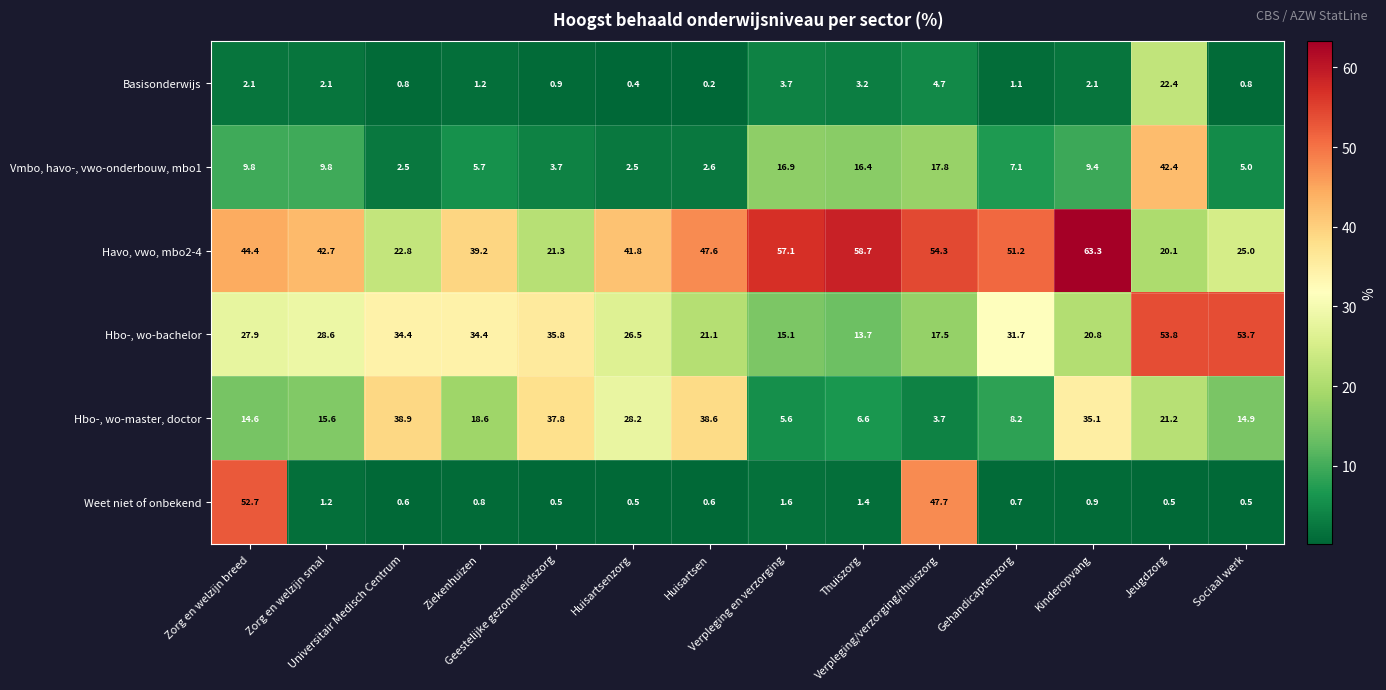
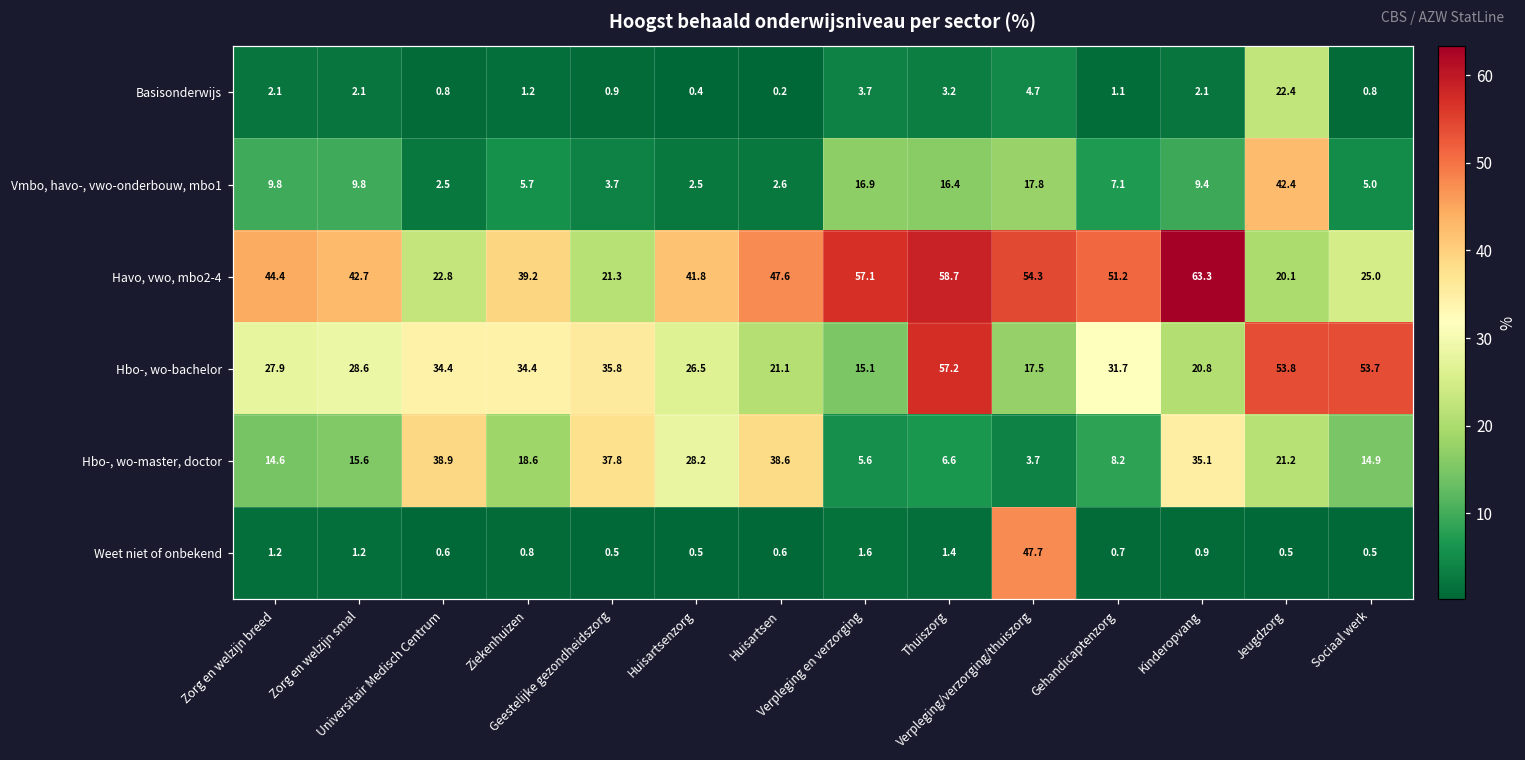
Hbo-, wo-bachelor, Thuiszorg: 13.7 -> 57.2
Weet niet of onbekend, Zorg en welzijn breed: 52.7 -> 1.2
